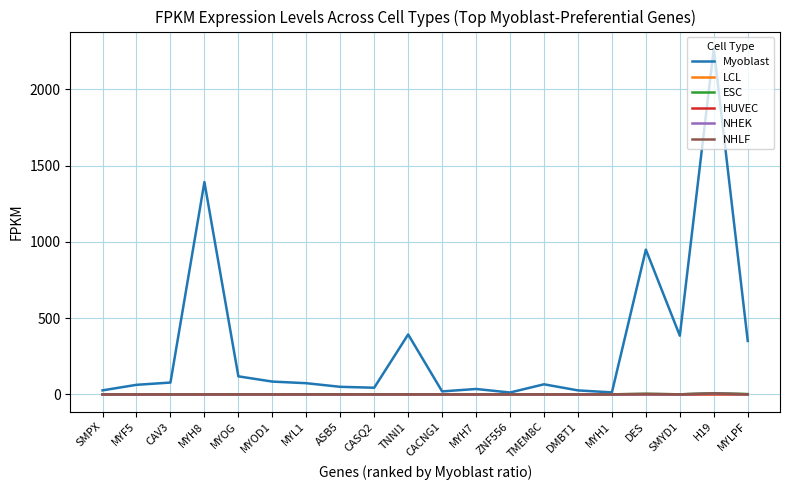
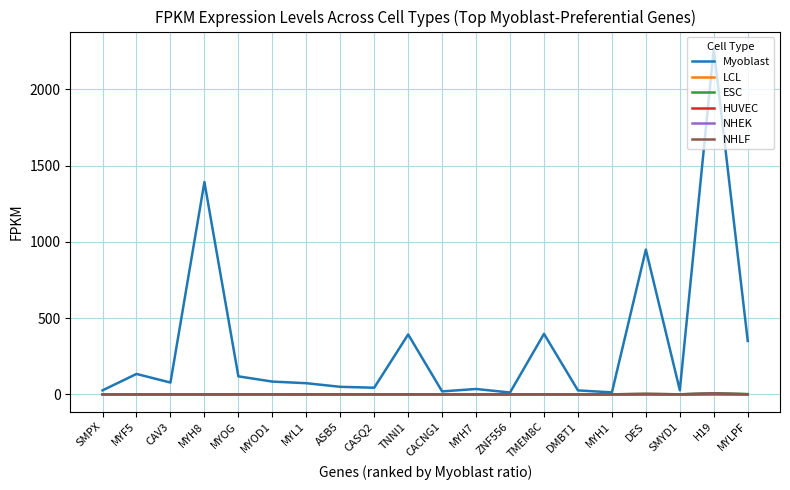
Myoblast, MYF5: 60 -> 130
Myoblast, TMEM8C: 70 -> 400
Myoblast, SMYD1: 380 -> 30
